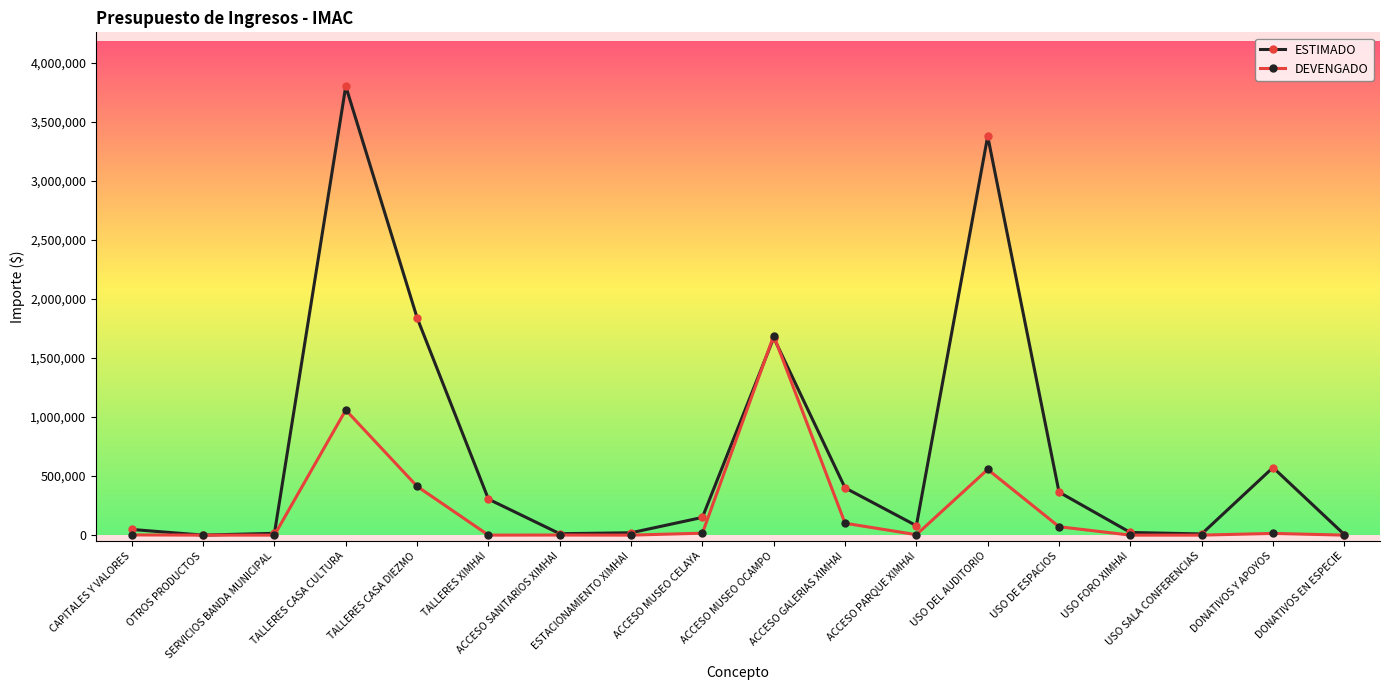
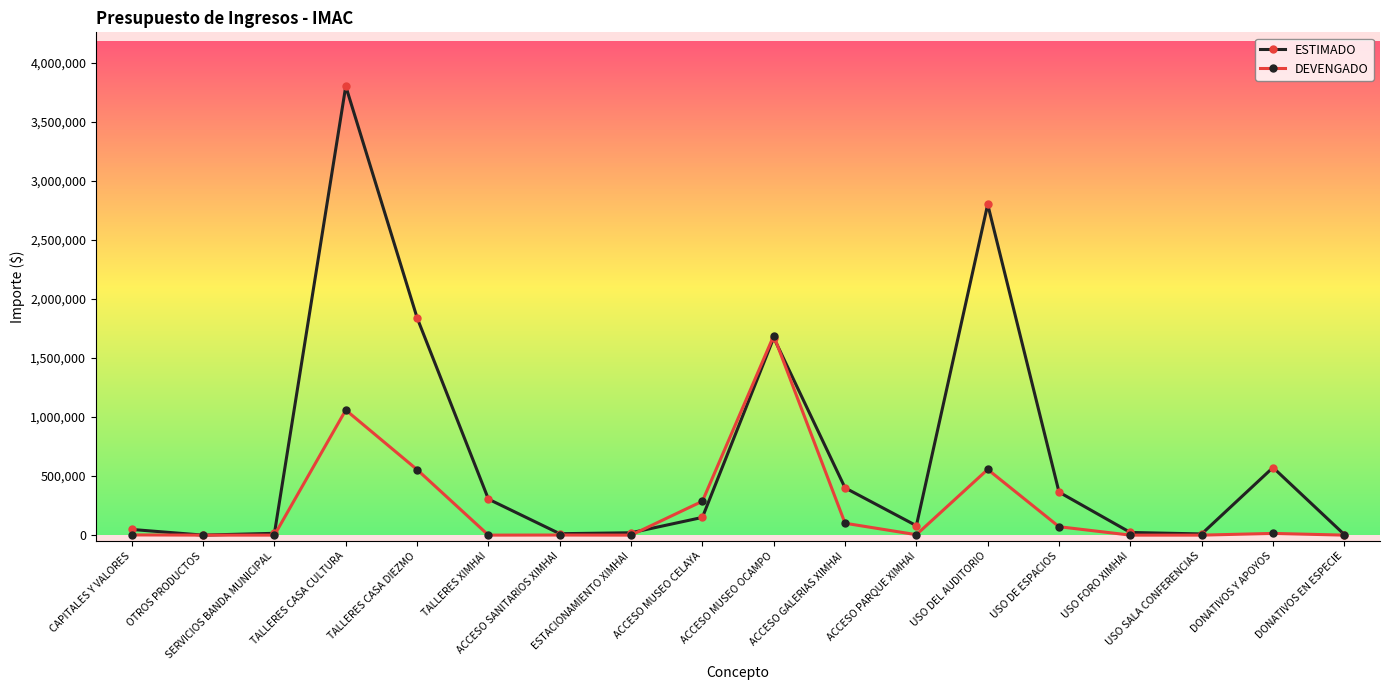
DEVENGADO, TALLERES CASA DIEZMO: 410,000 -> 550,000
DEVENGADO, ACCESO MUSEO CELAYA: 20,000 -> 290,000
ESTIMADO, USO DEL AUDITORIO: 3,380,000 -> 2,800,000
